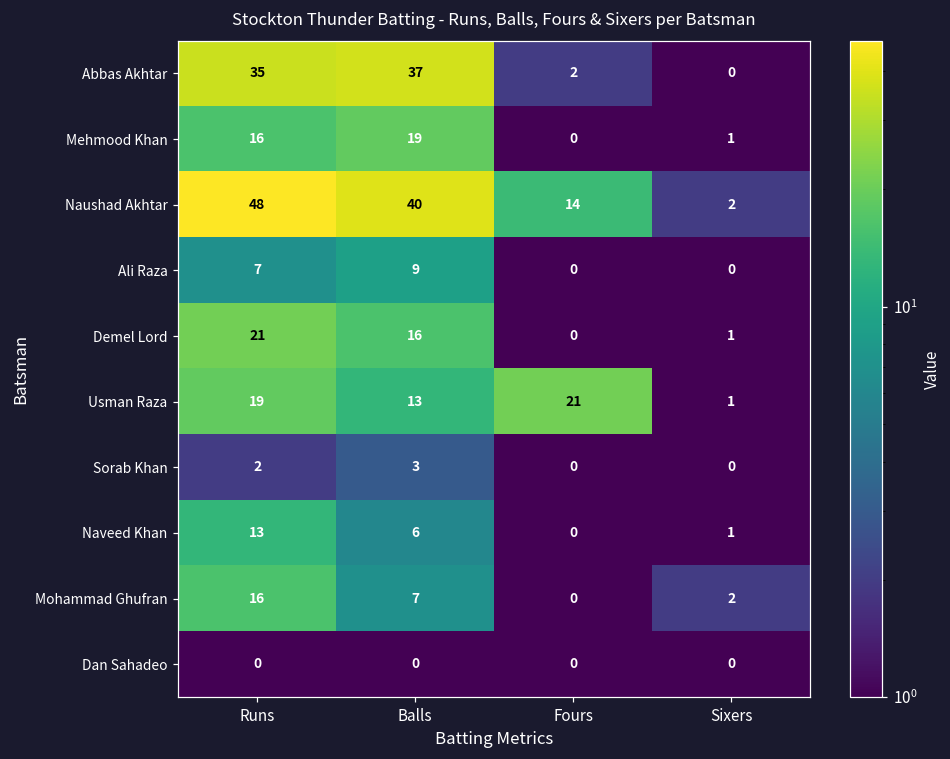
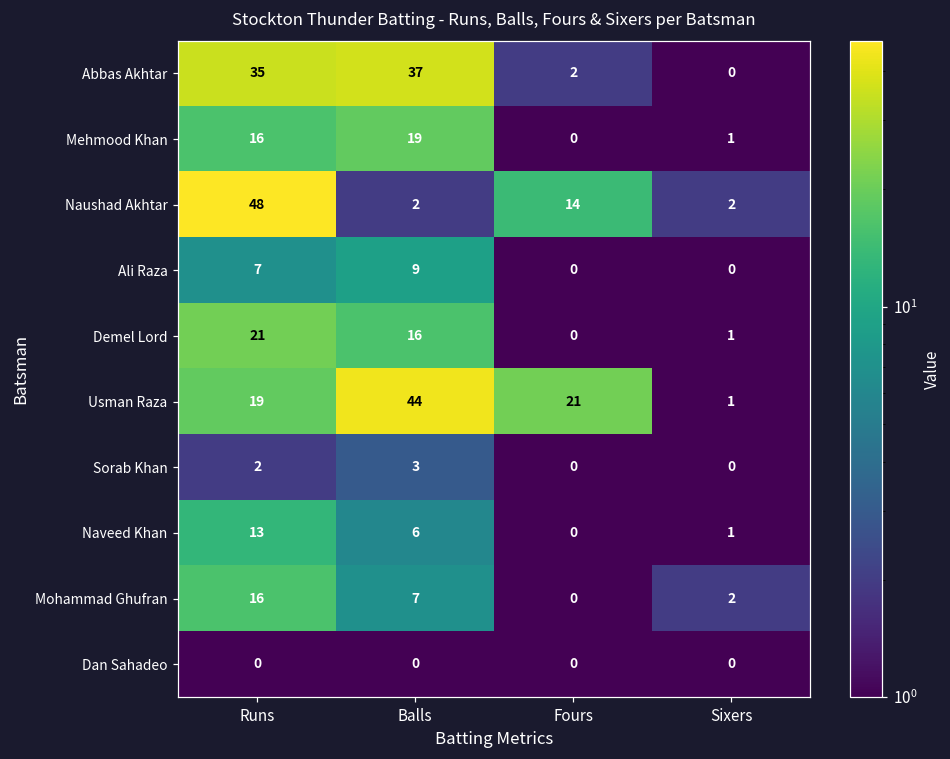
Naushad Akhtar, Balls: 40 -> 2
Usman Raza, Balls: 13 -> 44
